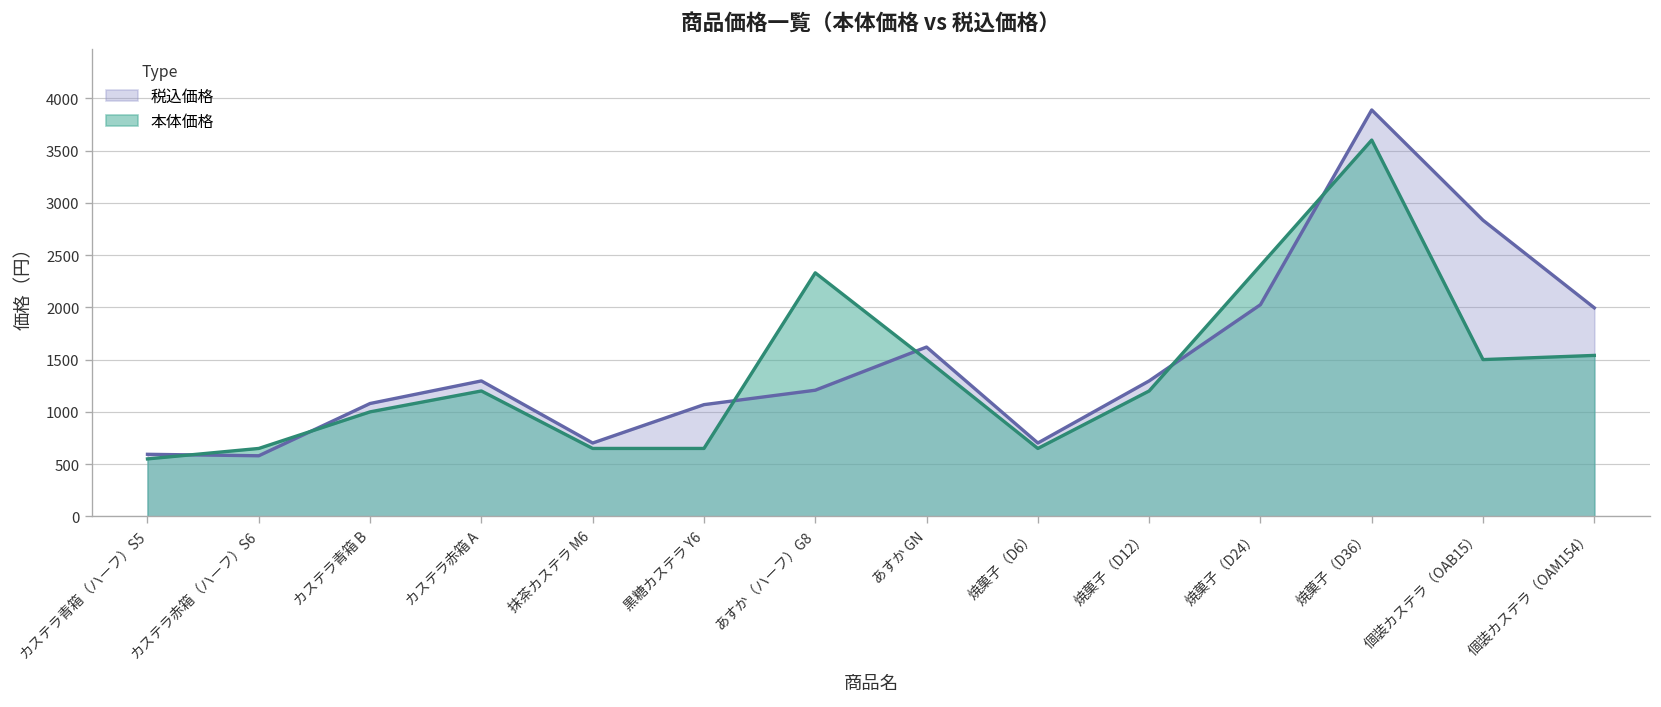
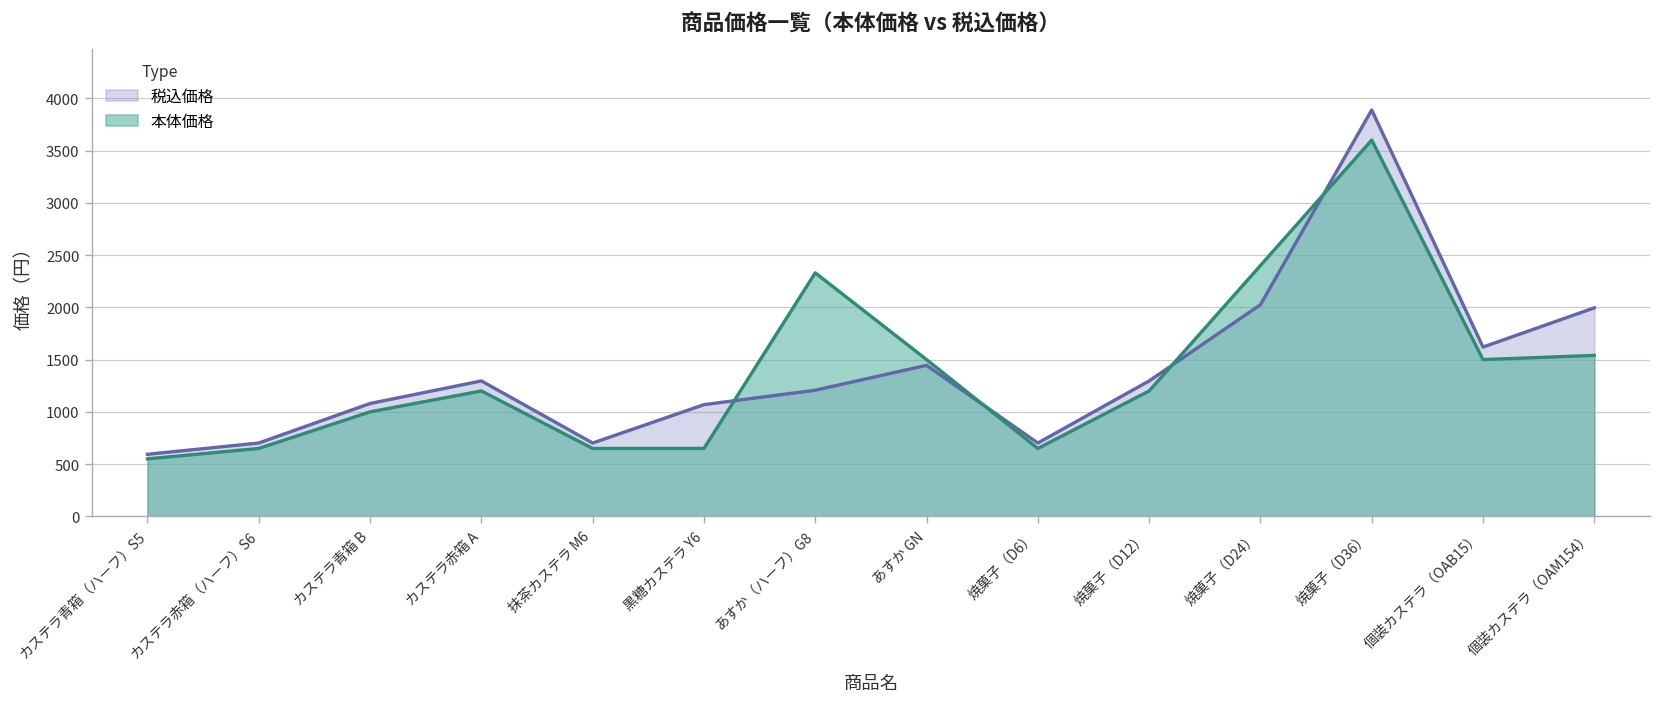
税込価格, カステラ赤箱（ハーフ）S6: 600 -> 700
税込価格, あすか GN: 1600 -> 1400
税込価格, 個装カステラ（OAB15）: 2800 -> 1600
